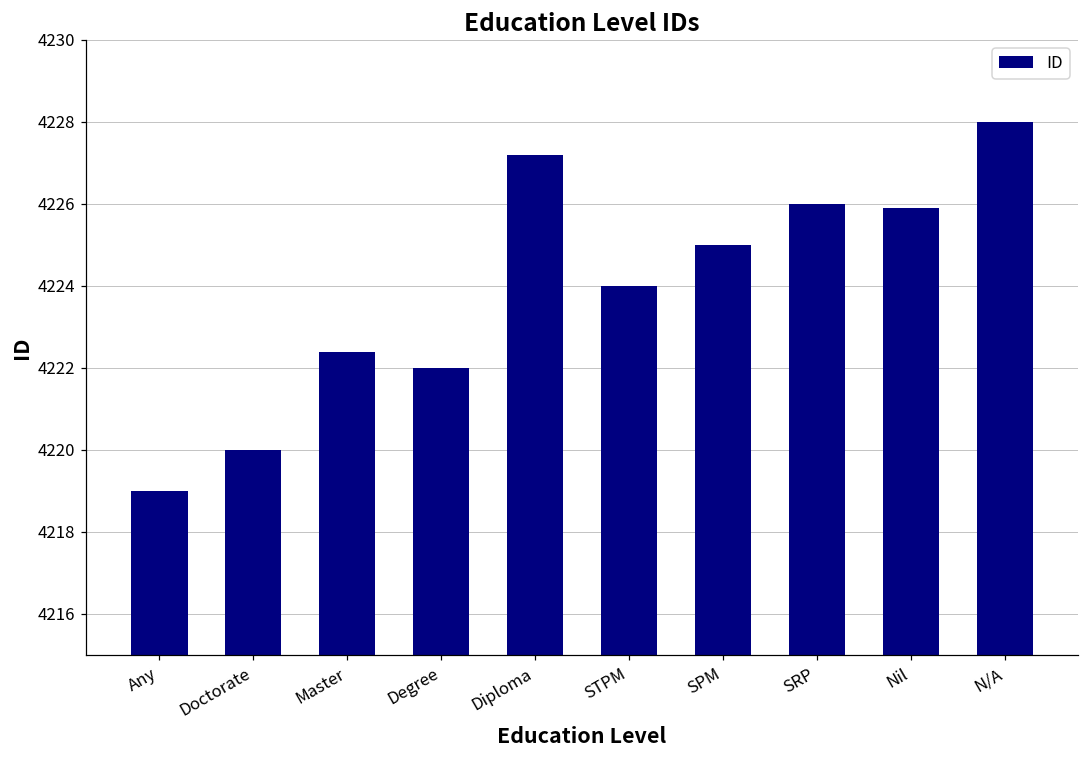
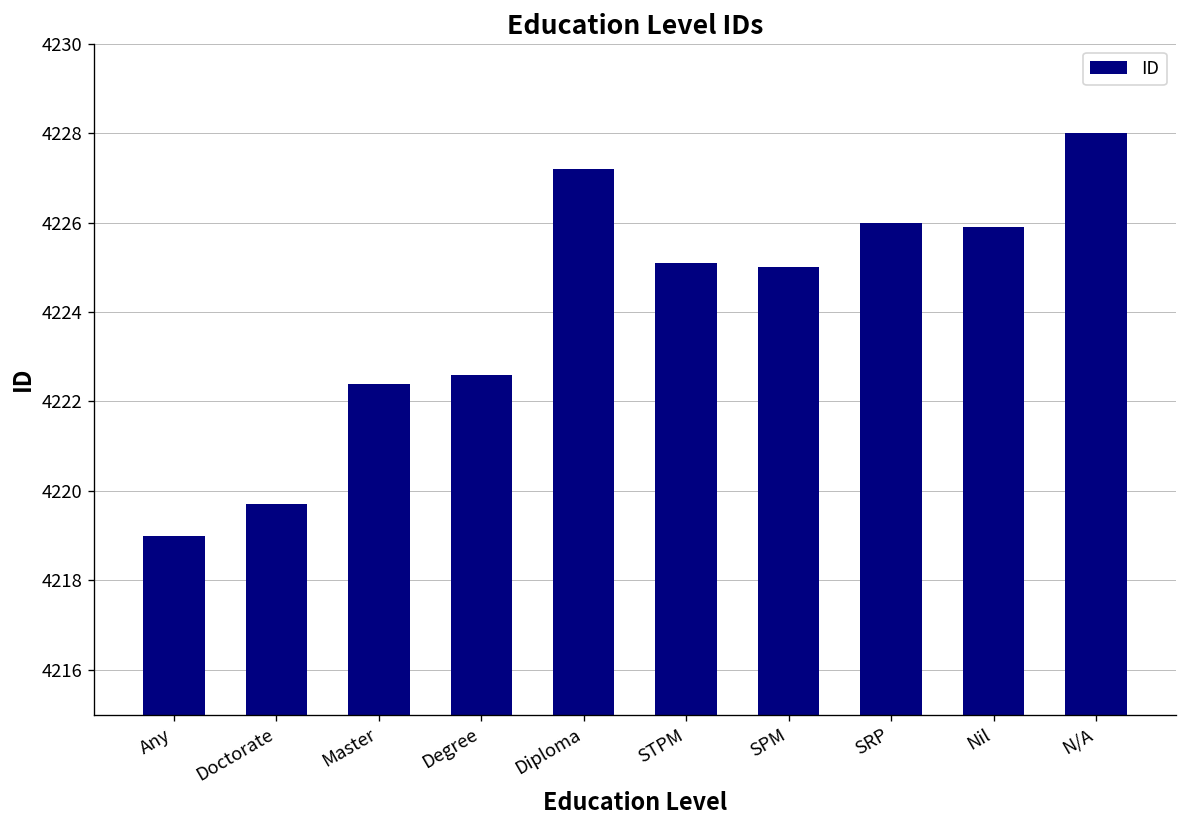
Doctorate: 4220.0 -> 4219.7
Degree: 4222.0 -> 4222.6
STPM: 4224.0 -> 4225.1
